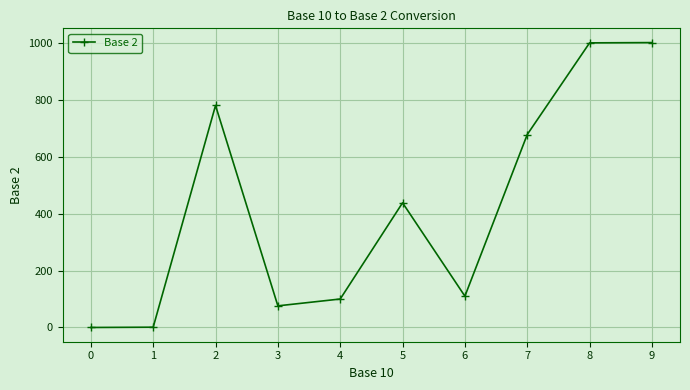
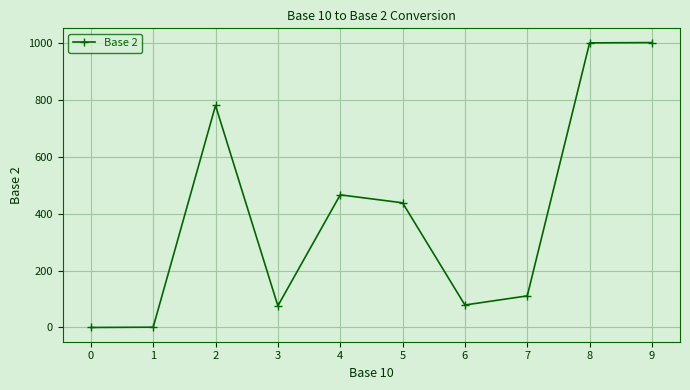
4: 100 -> 470
6: 110 -> 80
7: 680 -> 110
